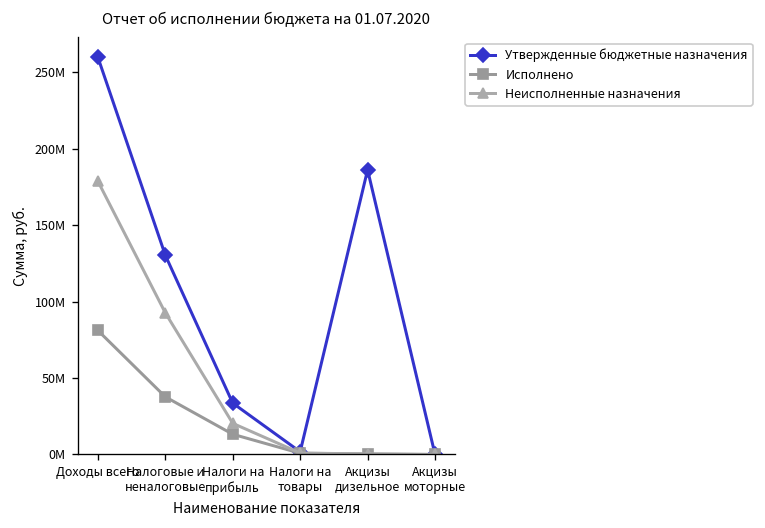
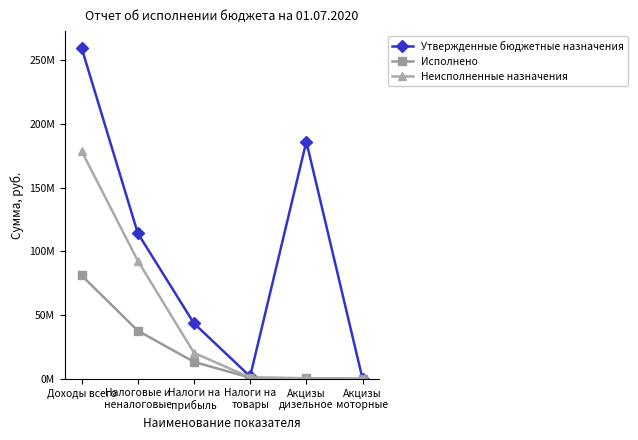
Утвержденные бюджетные назначения, Налоговые и неналоговые: 130000000 -> 114000000
Утвержденные бюджетные назначения, Налоги на прибыль: 34000000 -> 43000000
